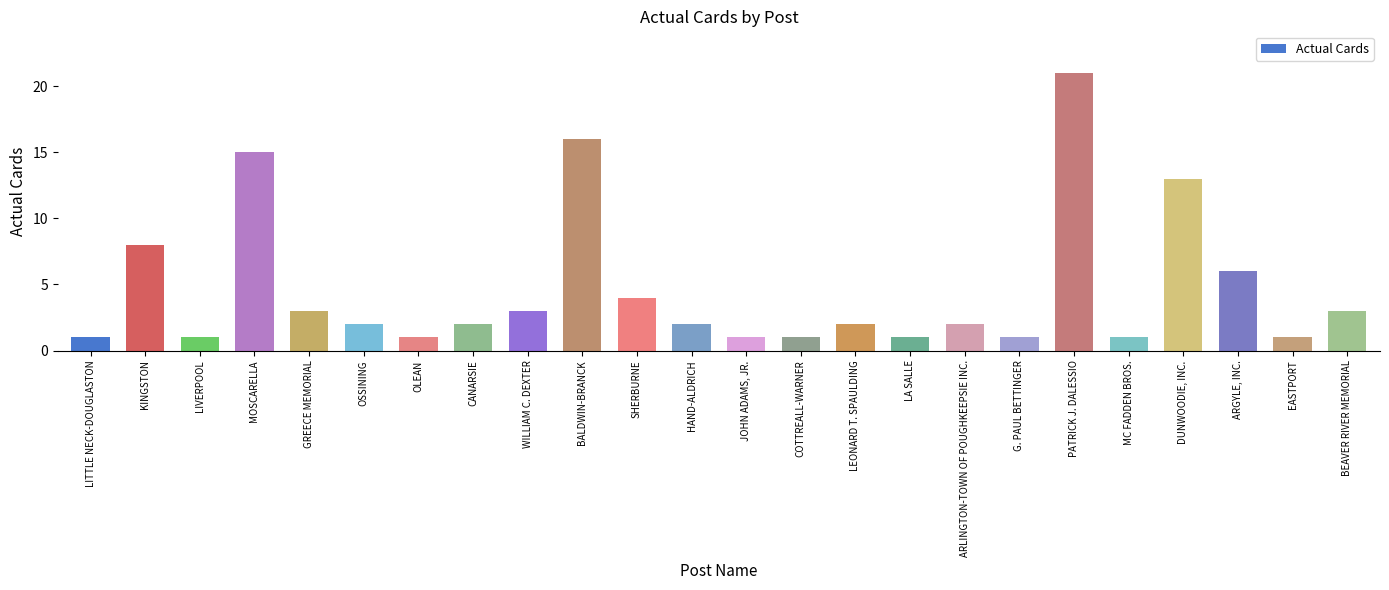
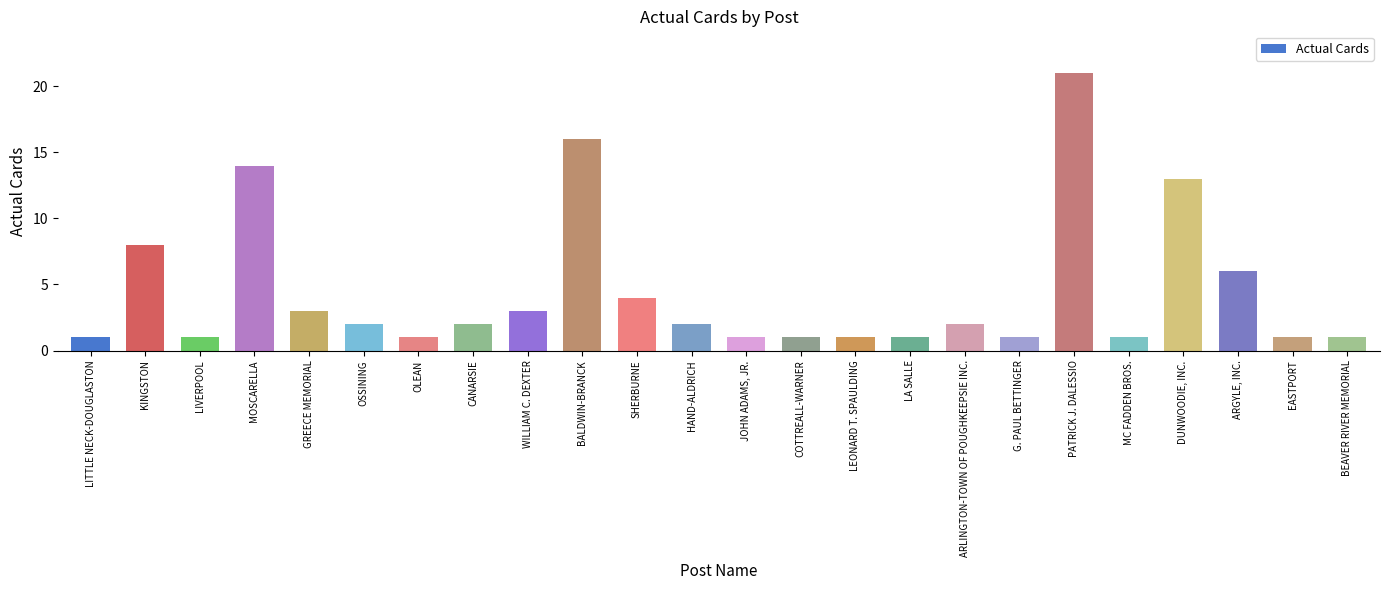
MOSCARELLA: 15 -> 14
LEONARD T. SPAULDING: 2 -> 1
BEAVER RIVER MEMORIAL: 3 -> 1
